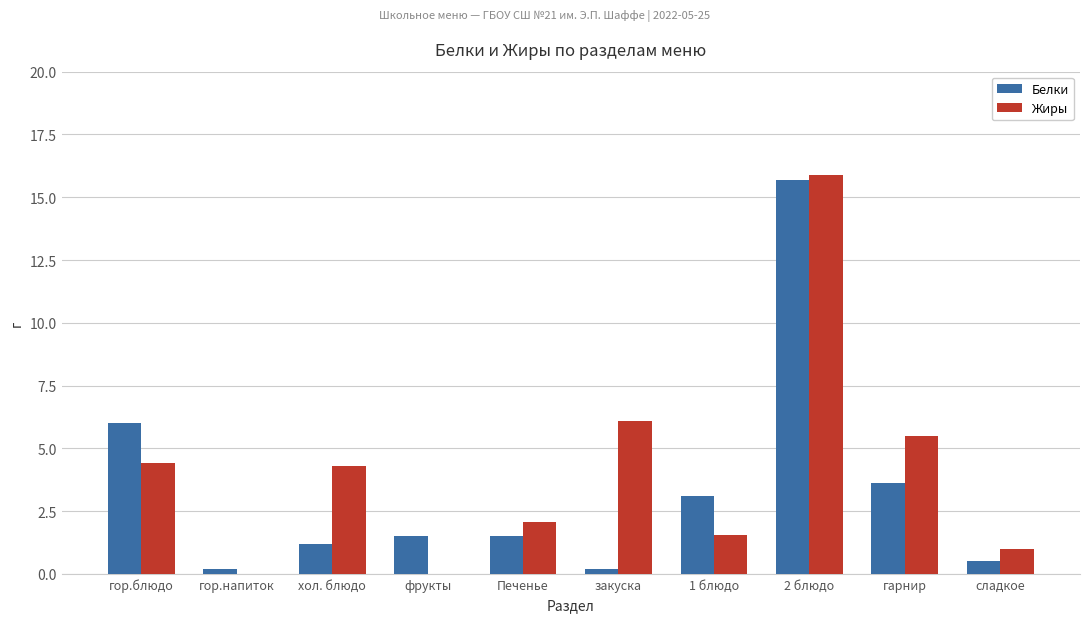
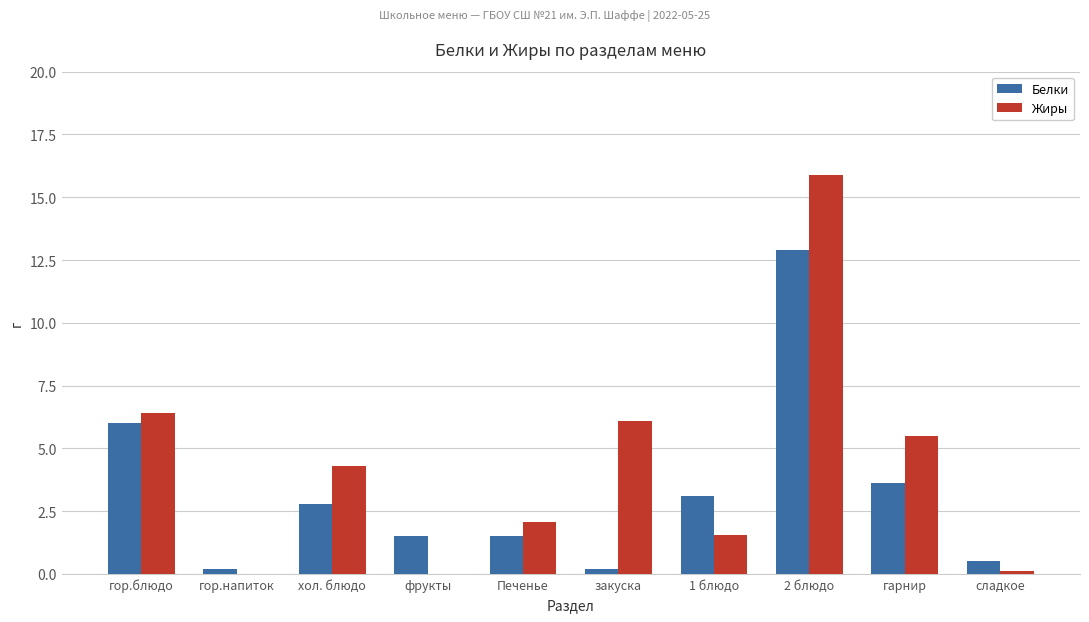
Жиры, гор.блюдо: 4.4 -> 6.4
Белки, хол. блюдо: 1.2 -> 2.8
Белки, 2 блюдо: 15.7 -> 12.9
Жиры, сладкое: 1.0 -> 0.1
